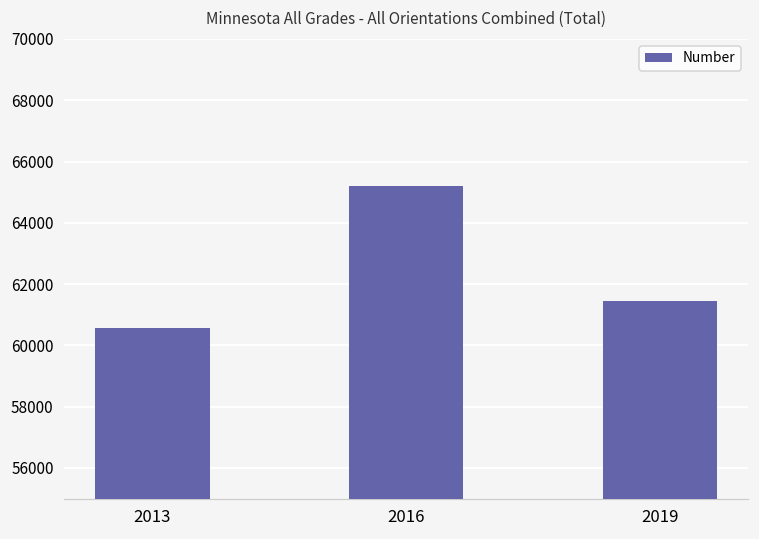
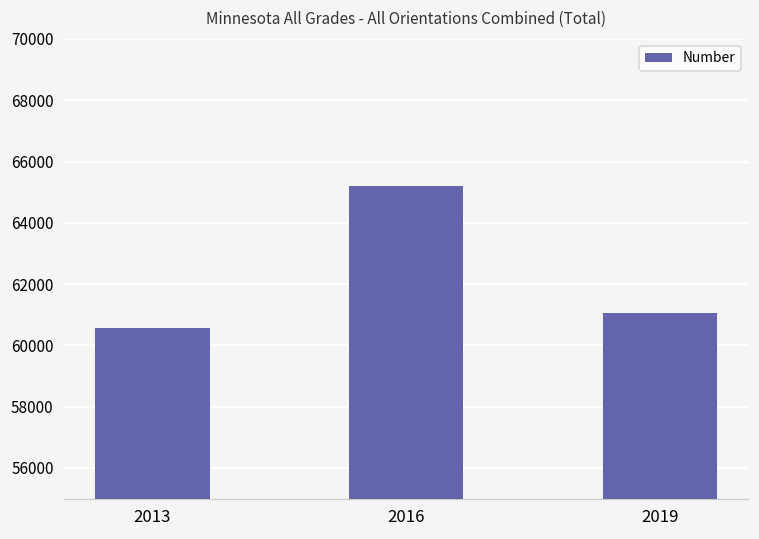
2019: 61500 -> 61000
